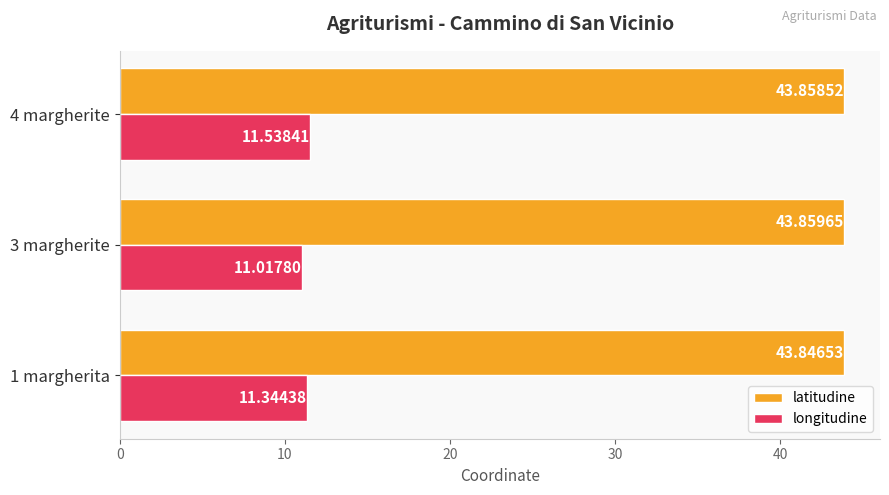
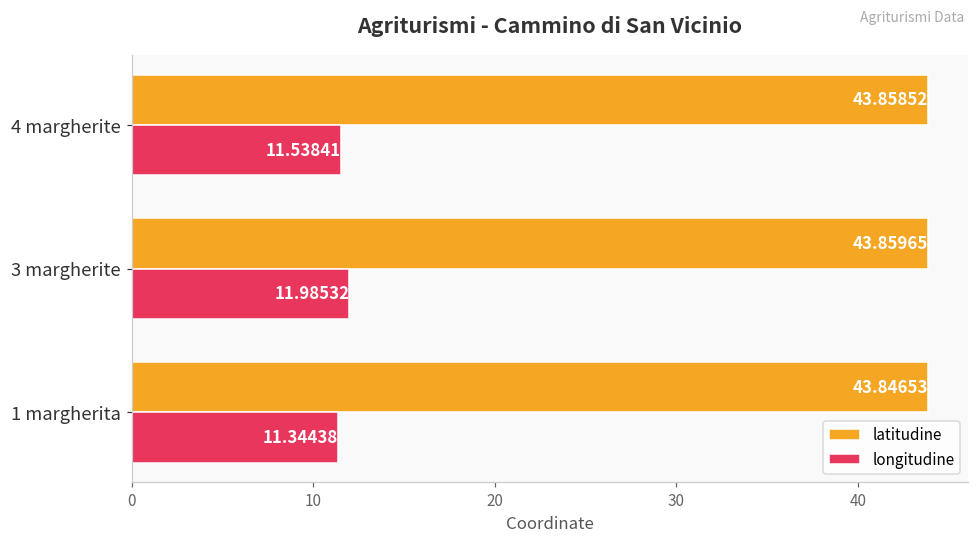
longitudine, 3 margherite: 11.01780 -> 11.98532
